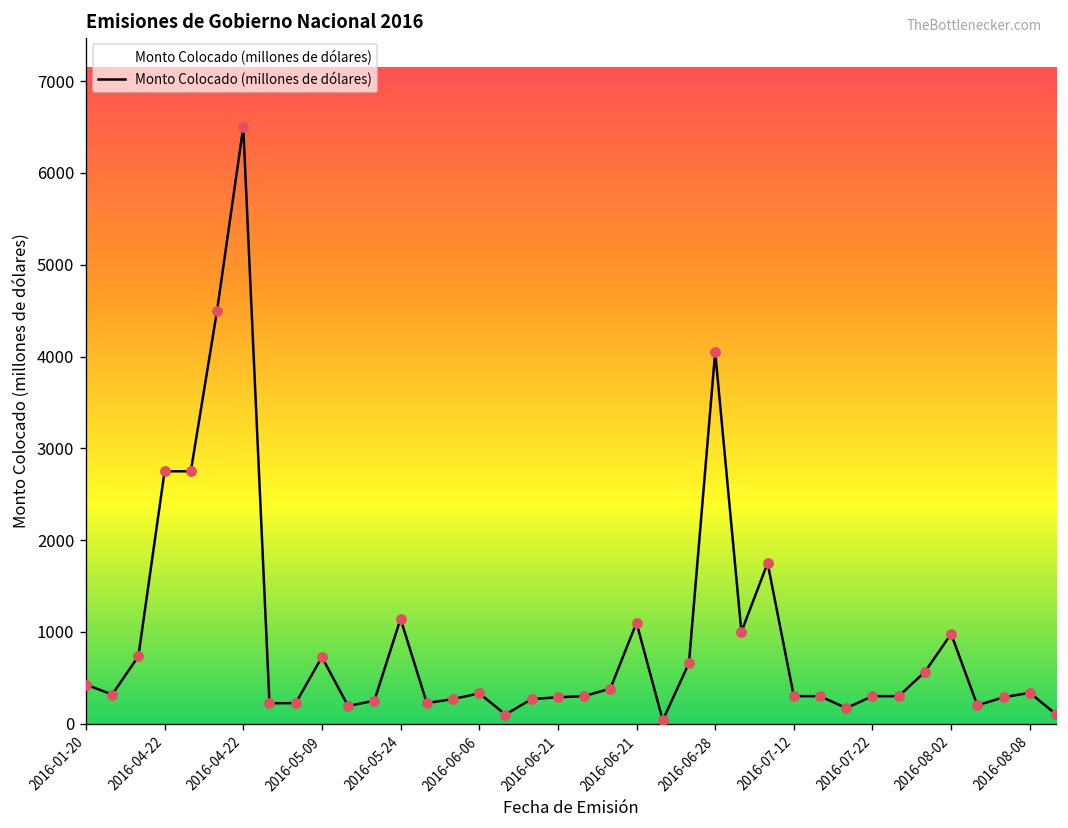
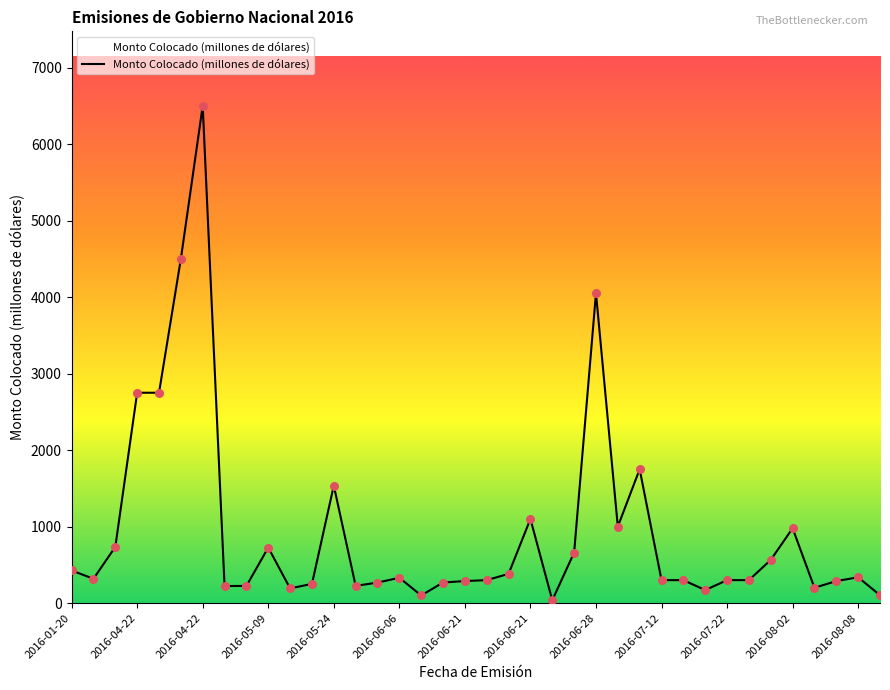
2016-05-24: 1100 -> 1500
